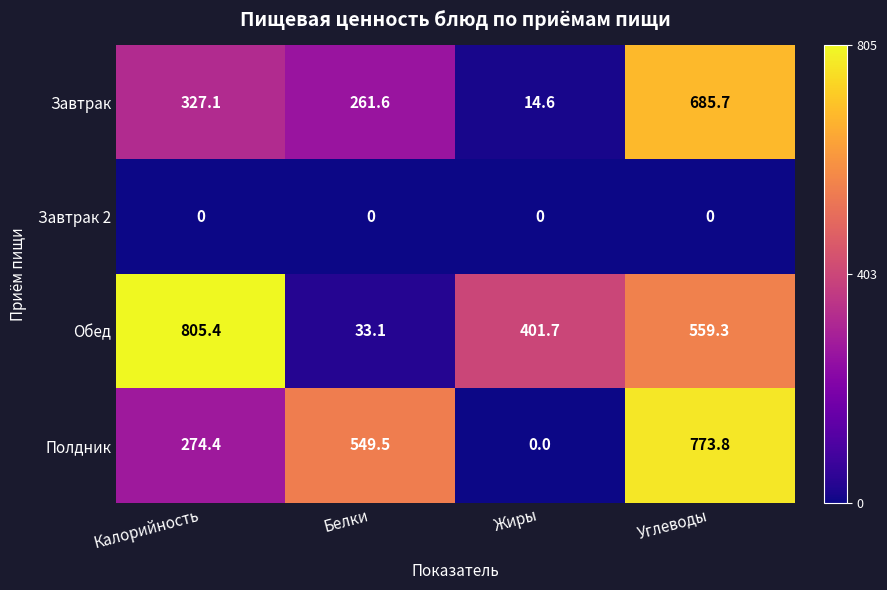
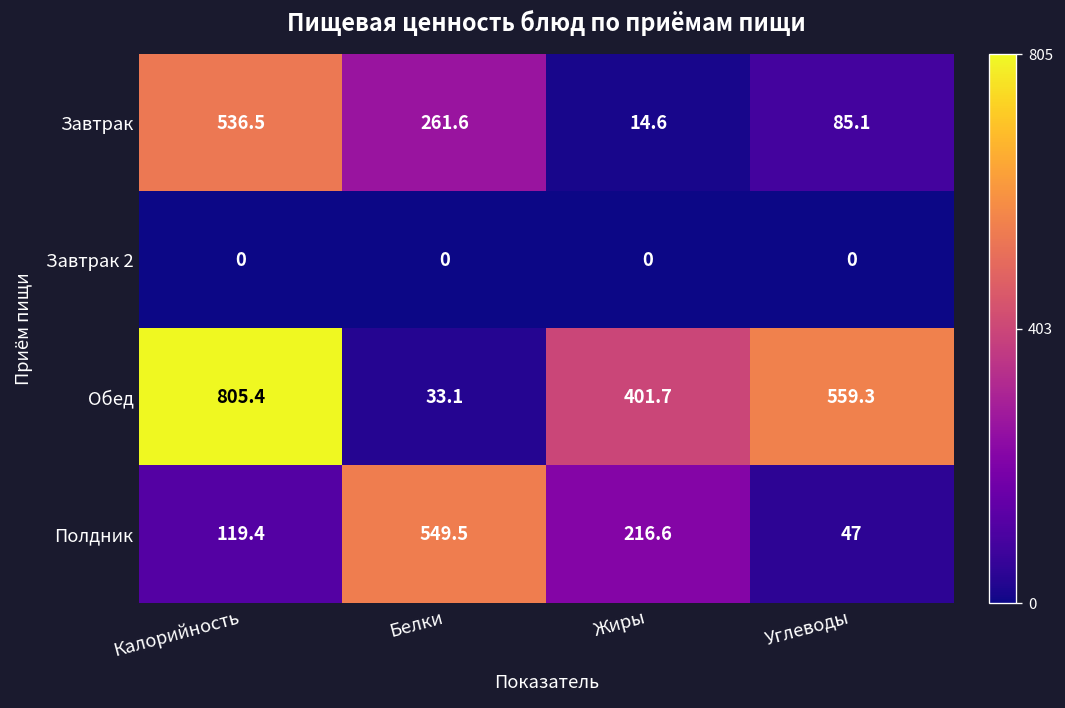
Завтрак, Калорийность: 327.1 -> 536.5
Завтрак, Углеводы: 685.7 -> 85.1
Полдник, Калорийность: 274.4 -> 119.4
Полдник, Жиры: 0.0 -> 216.6
Полдник, Углеводы: 773.8 -> 47
